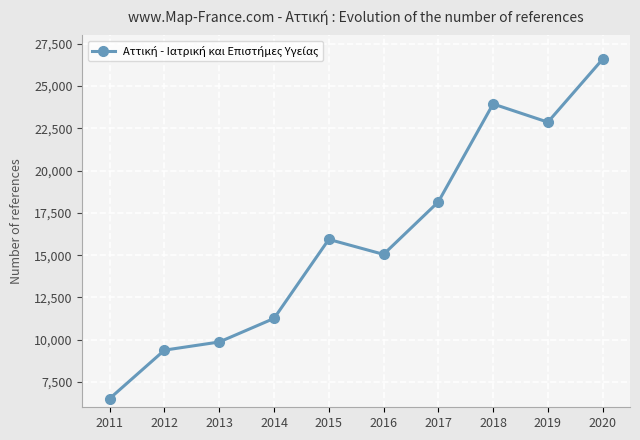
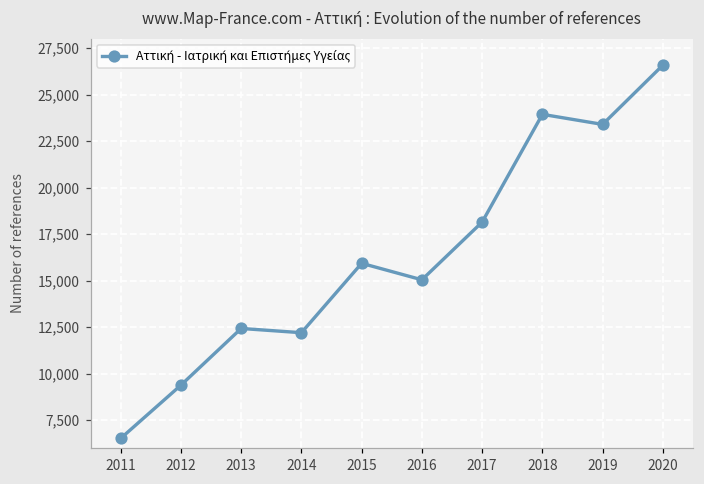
2013: 9,900 -> 12,400
2014: 11,300 -> 12,200
2019: 22,900 -> 23,400
